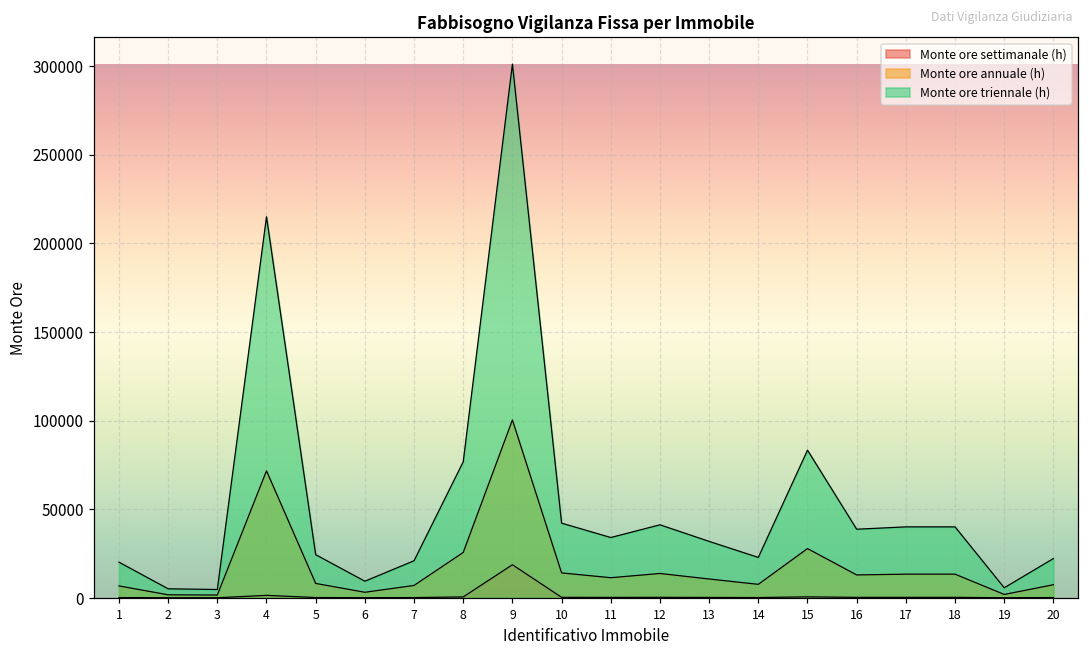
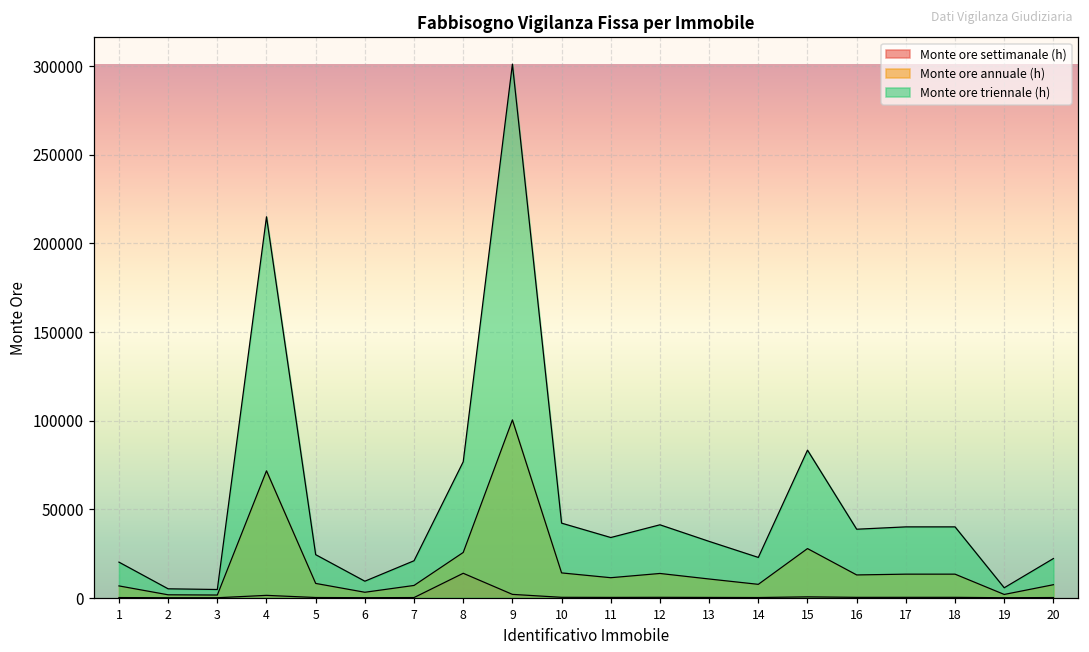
Monte ore settimanale (h), 8: 0 -> 14000
Monte ore settimanale (h), 9: 19000 -> 2000
